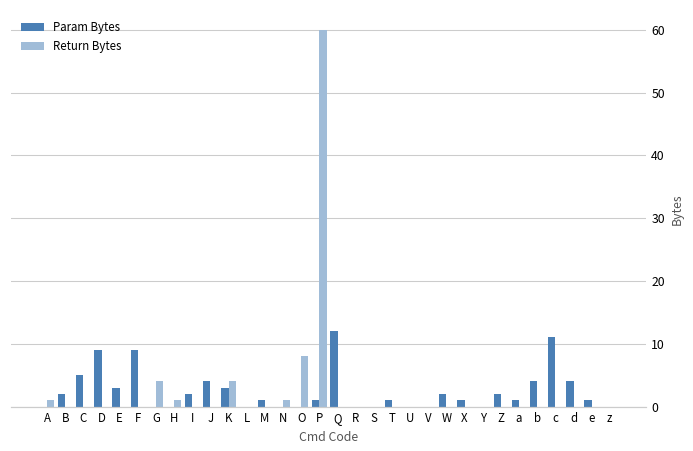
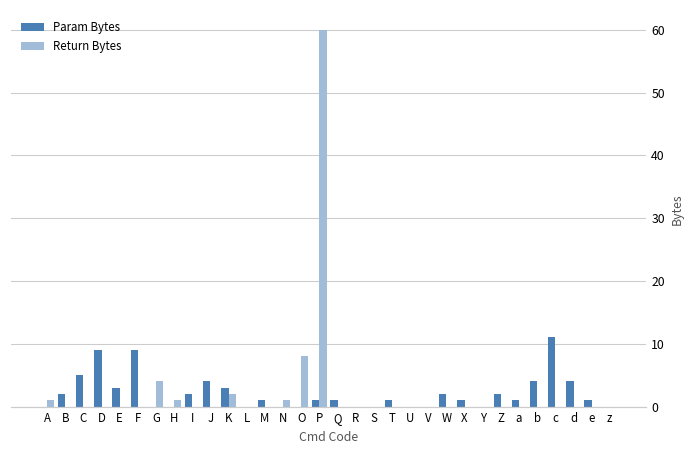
Return Bytes, K: 4 -> 2
Param Bytes, Q: 12 -> 1
